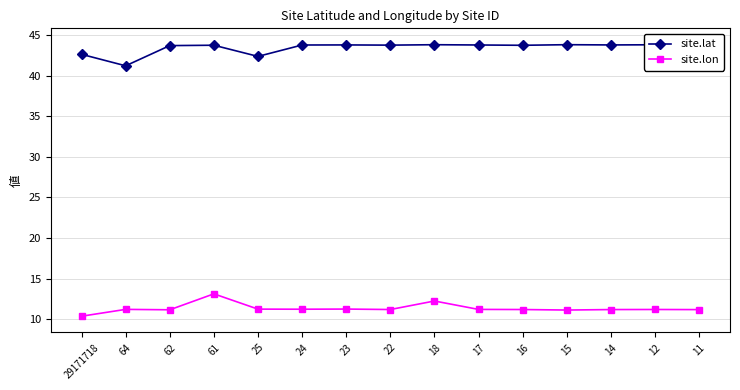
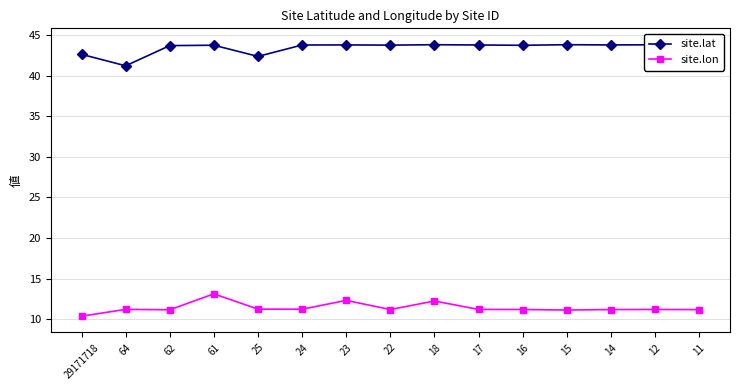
site.lon, 23: 11 -> 12
